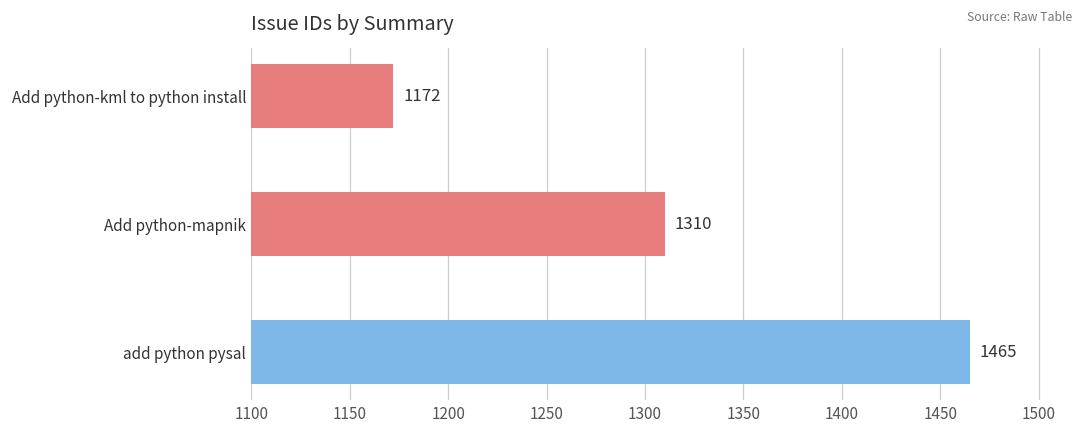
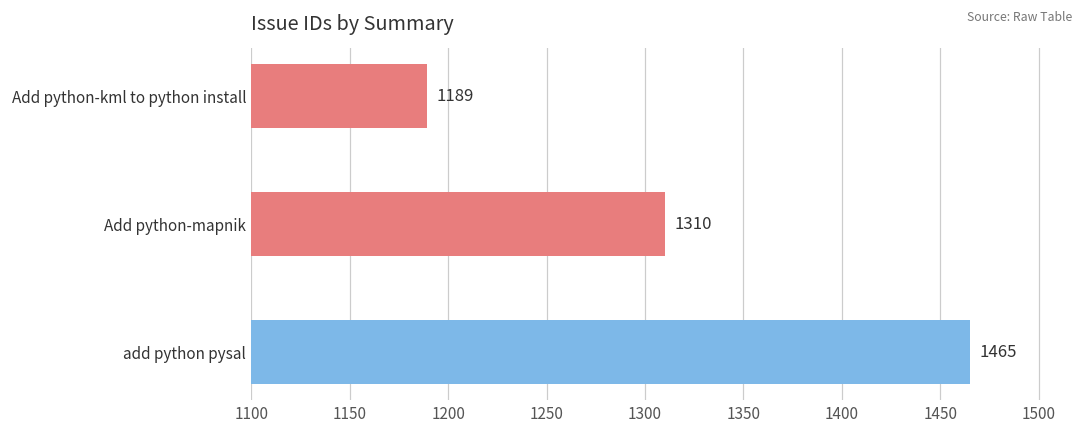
Add python-kml to python install: 1172 -> 1189
